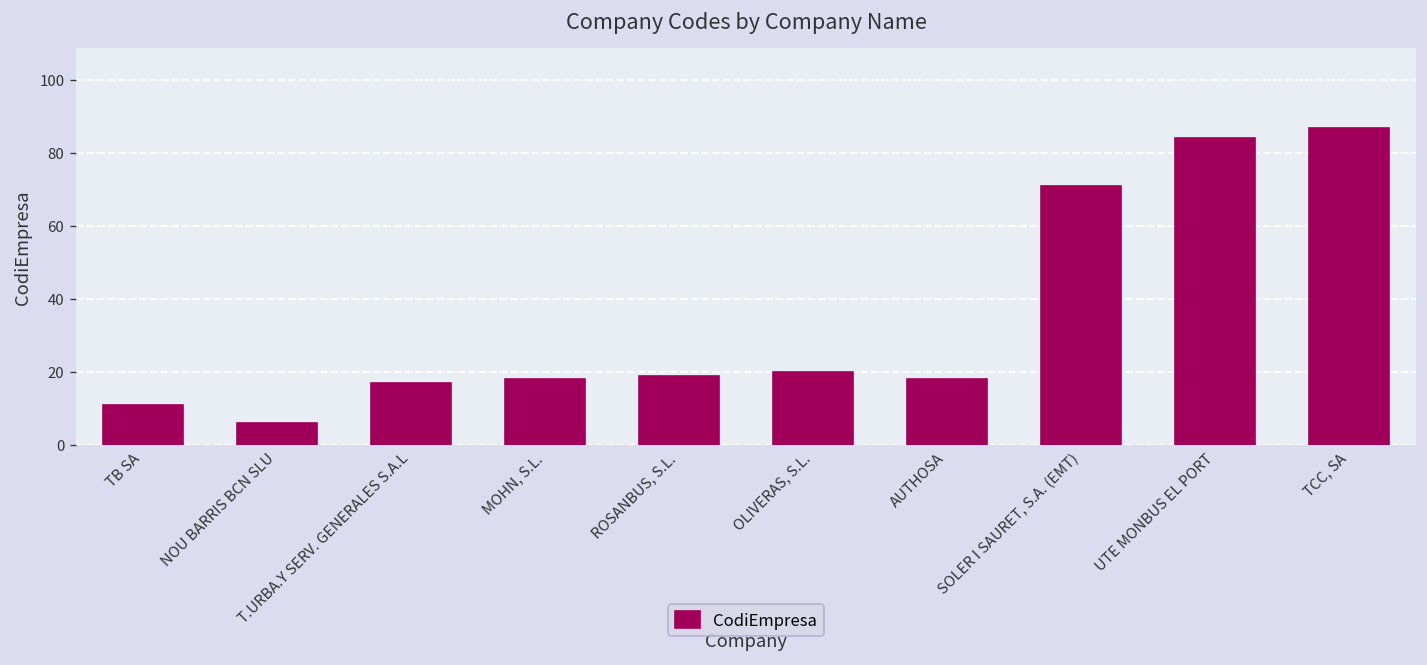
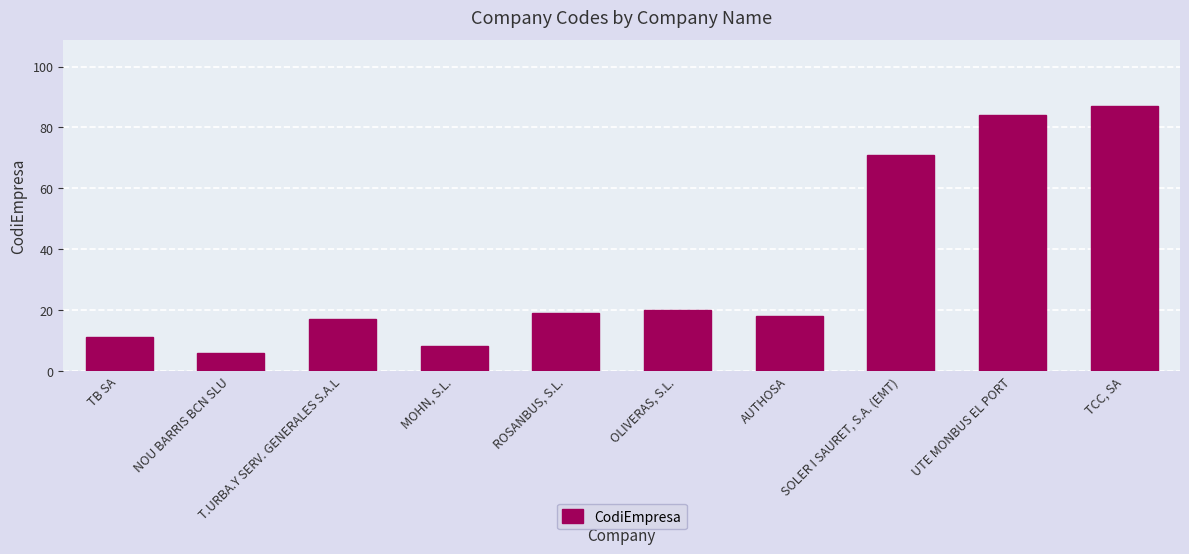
MOHN, S.L.: 18 -> 8
